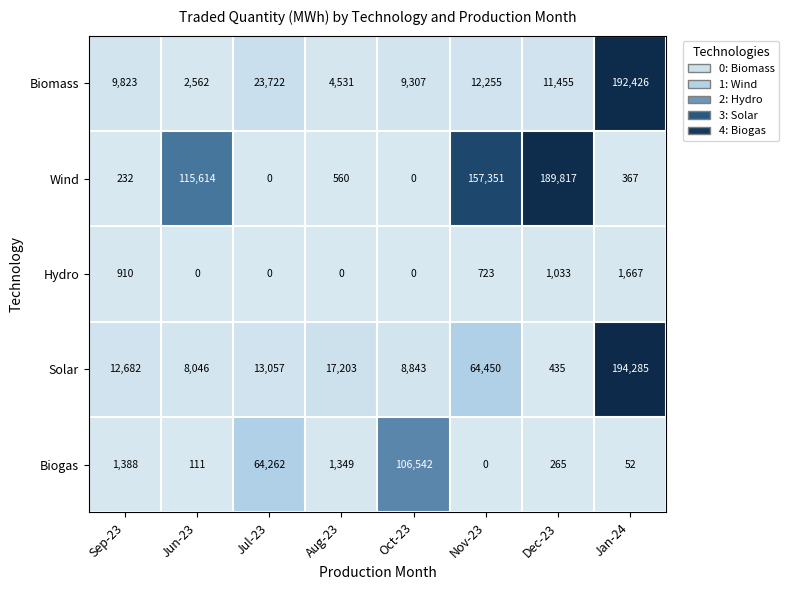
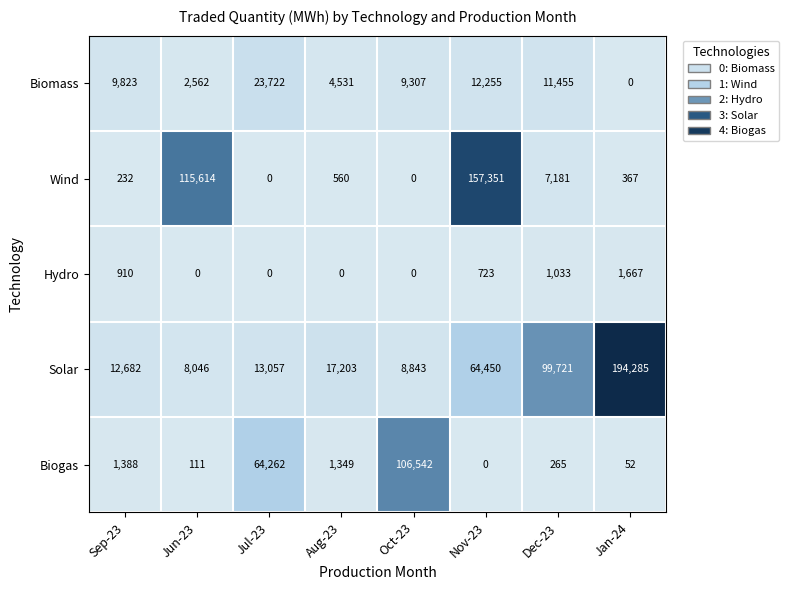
Biomass, Jan-24: 192,426 -> 0
Wind, Dec-23: 189,817 -> 7,181
Solar, Dec-23: 435 -> 99,721
